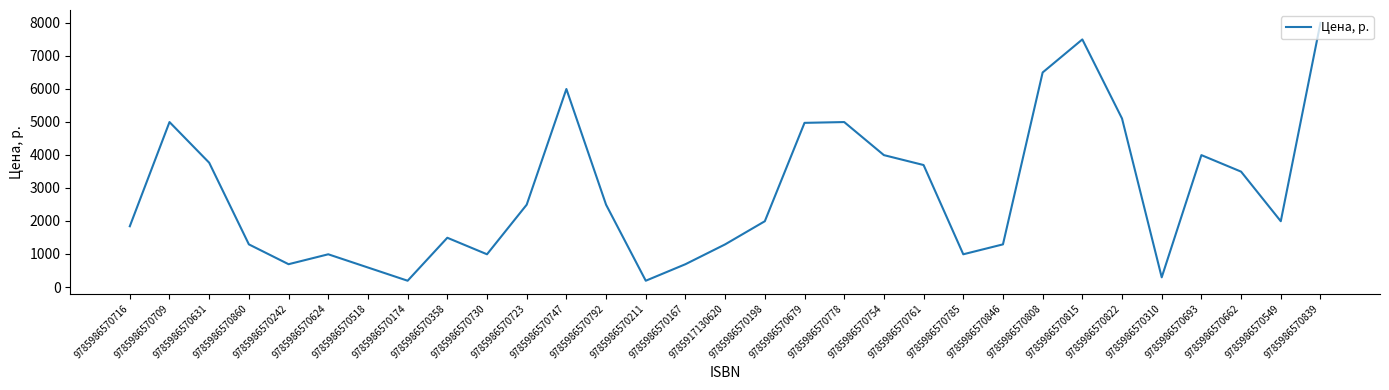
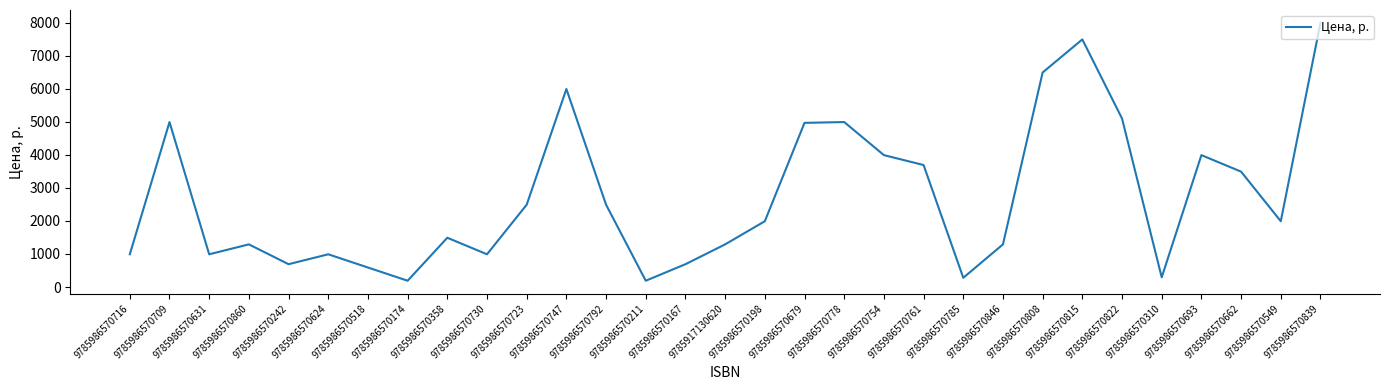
9785986570716: 1800 -> 1000
9785986570631: 3800 -> 1000
9785986570785: 1000 -> 300
